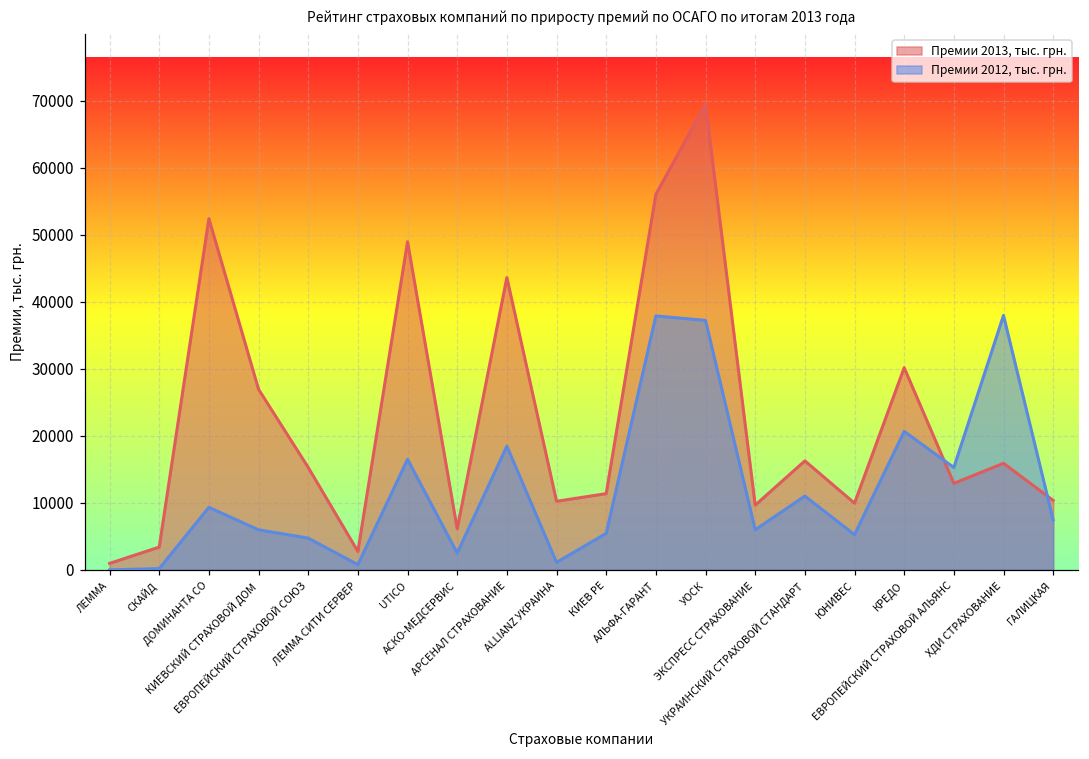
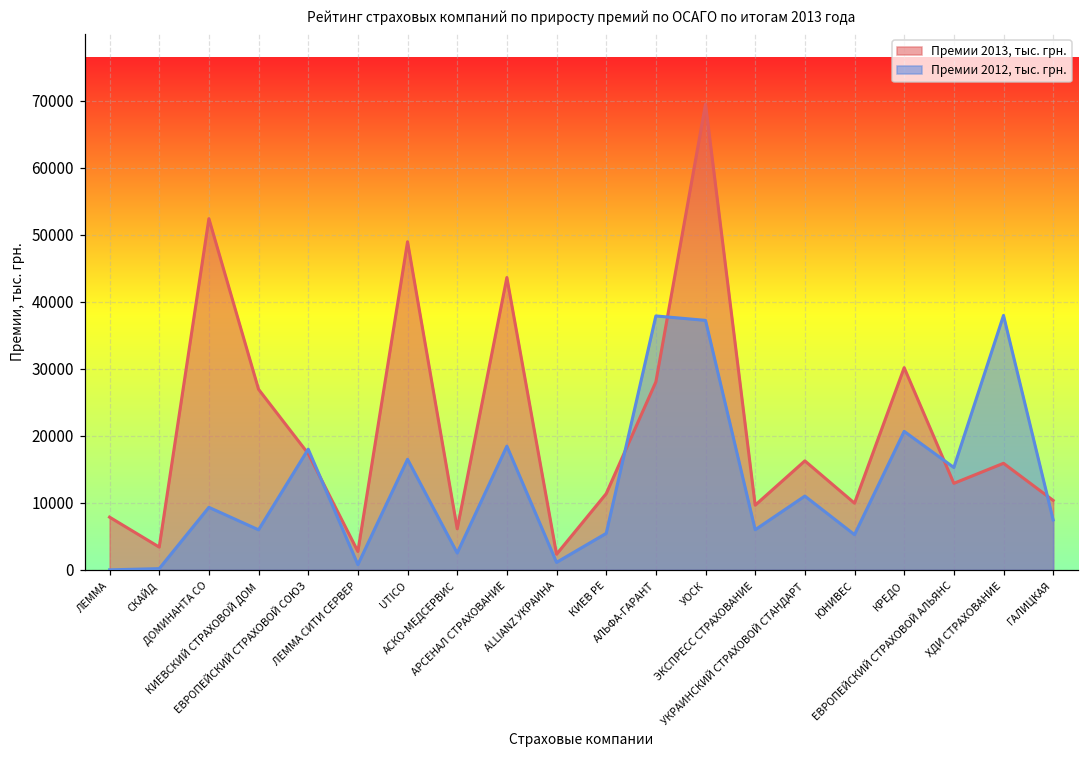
Премии 2013, тыс. грн., ЛЕММА: 1000 -> 8000
Премии 2013, тыс. грн., ЕВРОПЕЙСКИЙ СТРАХОВОЙ СОЮЗ: 15000 -> 17000
Премии 2012, тыс. грн., ЕВРОПЕЙСКИЙ СТРАХОВОЙ СОЮЗ: 5000 -> 18000
Премии 2013, тыс. грн., ALLIANZ УКРАИНА: 10000 -> 2000
Премии 2013, тыс. грн., АЛЬФА-ГАРАНТ: 56000 -> 28000
